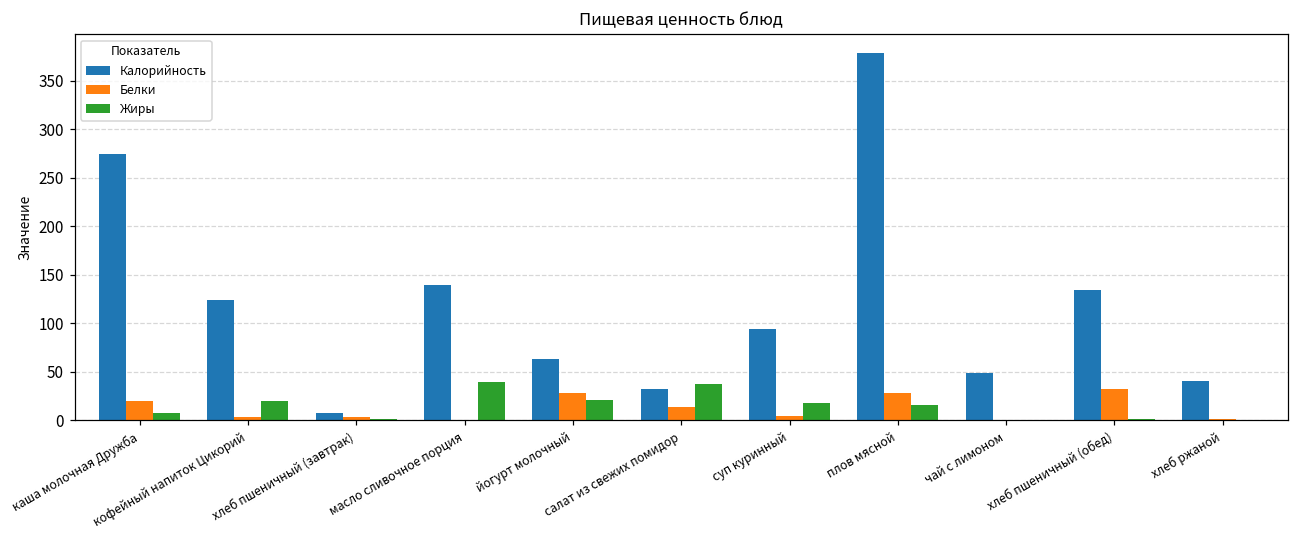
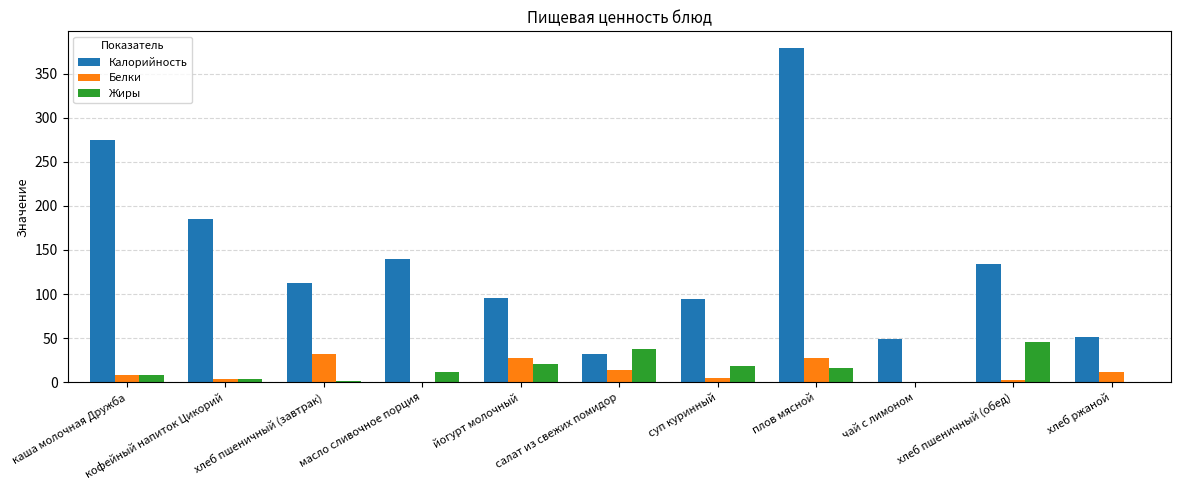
Белки, каша молочная Дружба: 20 -> 10
Калорийность, кофейный напиток Цикорий: 120 -> 190
Жиры, кофейный напиток Цикорий: 20 -> 0
Калорийность, хлеб пшеничный (завтрак): 10 -> 110
Белки, хлеб пшеничный (завтрак): 0 -> 30
Жиры, масло сливочное порция: 40 -> 10
Калорийность, йогурт молочный: 60 -> 100
Белки, хлеб пшеничный (обед): 30 -> 0
Жиры, хлеб пшеничный (обед): 0 -> 50
Калорийность, хлеб ржаной: 40 -> 50
Белки, хлеб ржаной: 0 -> 10
